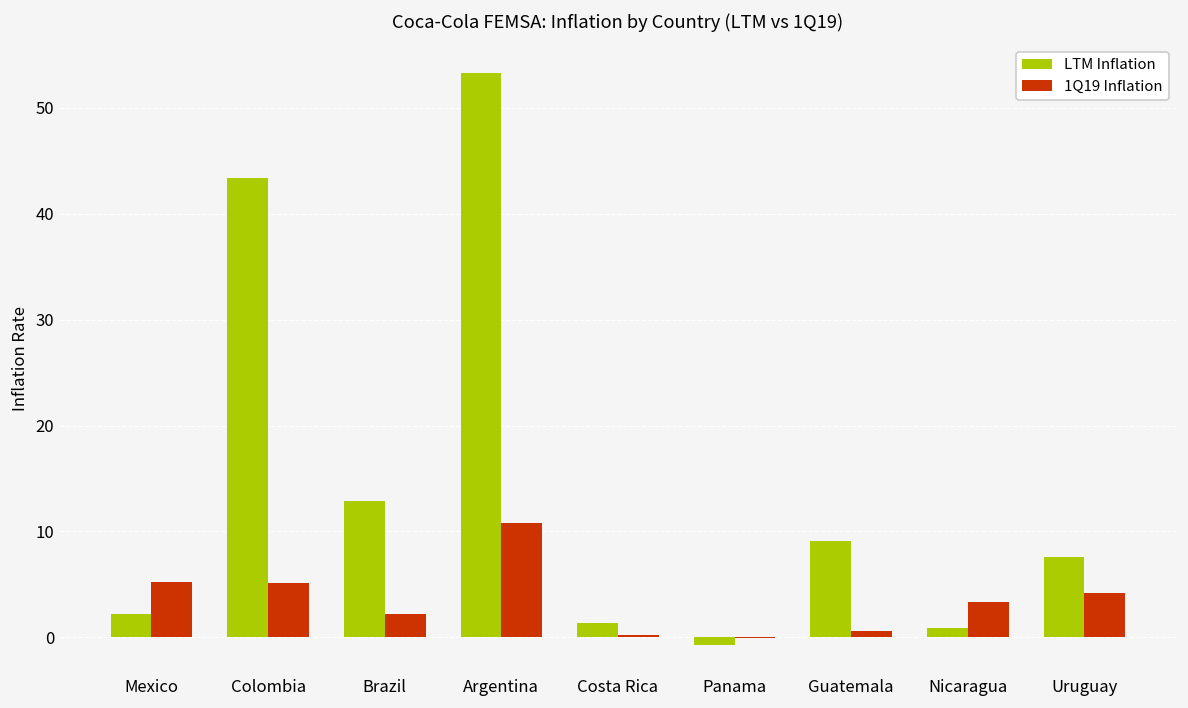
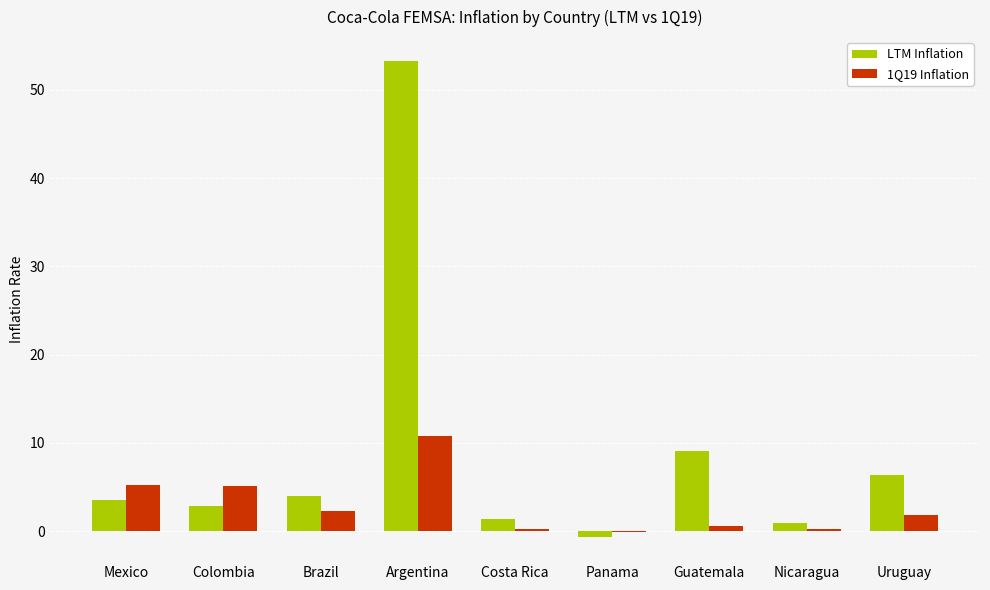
LTM Inflation, Mexico: 2 -> 4
LTM Inflation, Colombia: 43 -> 3
LTM Inflation, Brazil: 13 -> 4
1Q19 Inflation, Nicaragua: 3 -> 0
LTM Inflation, Uruguay: 8 -> 6
1Q19 Inflation, Uruguay: 4 -> 2
